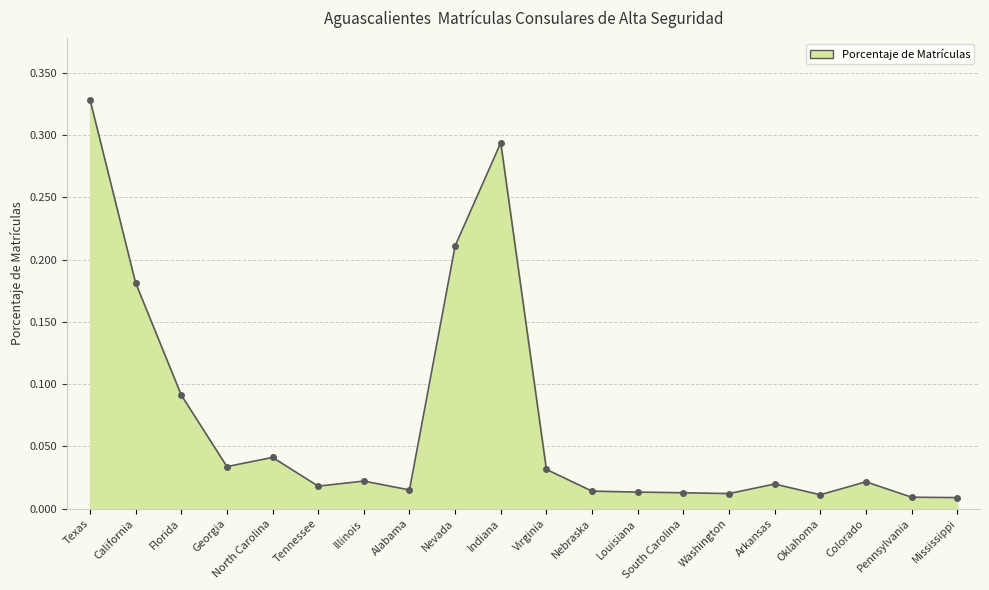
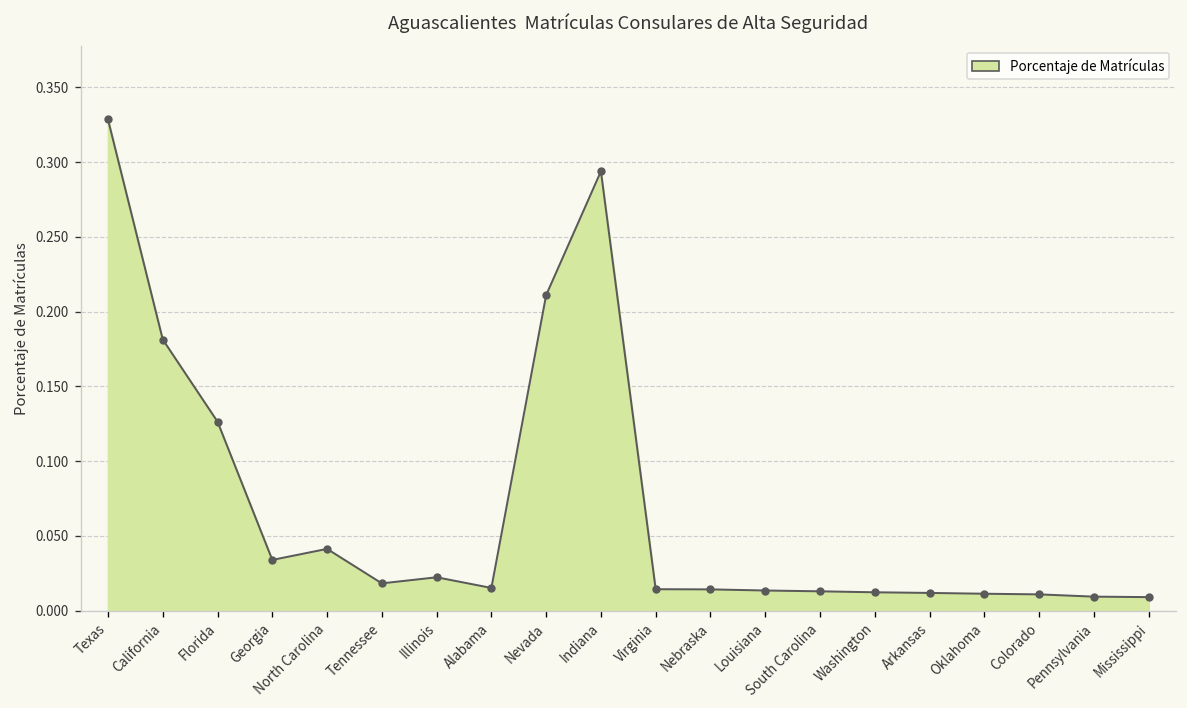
Florida: 0.091 -> 0.126
Virginia: 0.032 -> 0.014
Arkansas: 0.020 -> 0.012
Colorado: 0.022 -> 0.011
